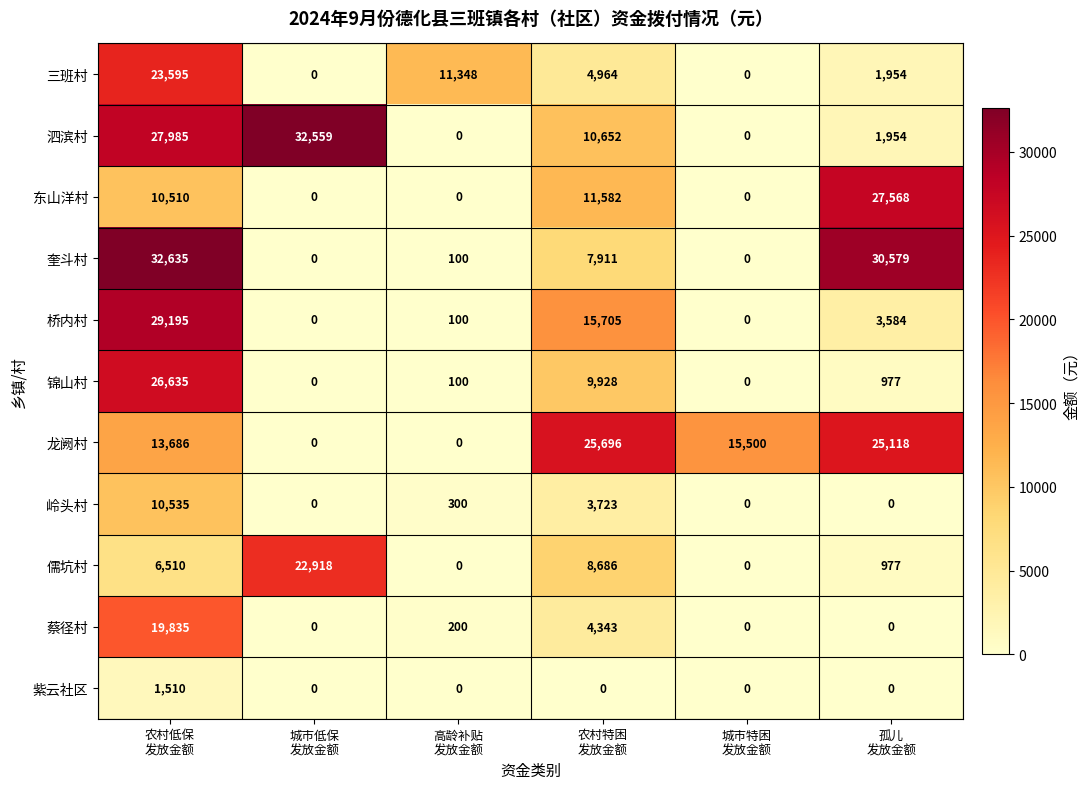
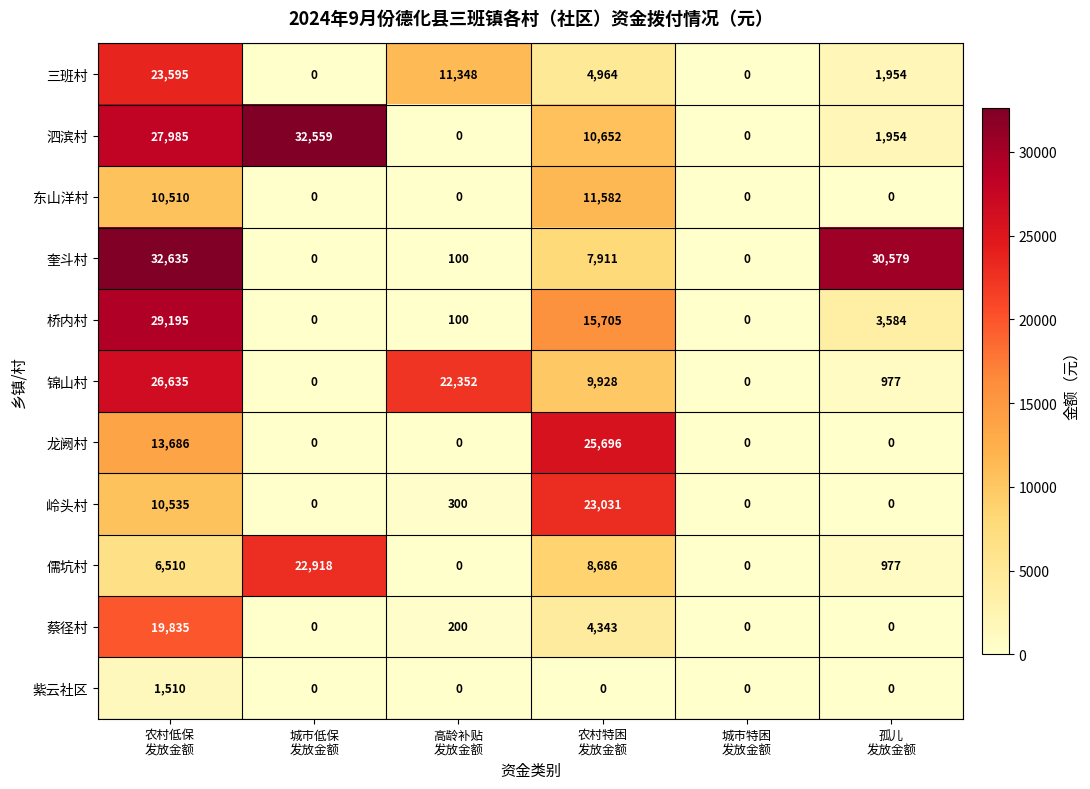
东山洋村, 孤儿 发放金额: 27,568 -> 0
锦山村, 高龄补贴 发放金额: 100 -> 22,352
龙阙村, 城市特困 发放金额: 15,500 -> 0
龙阙村, 孤儿 发放金额: 25,118 -> 0
岭头村, 农村特困 发放金额: 3,723 -> 23,031
